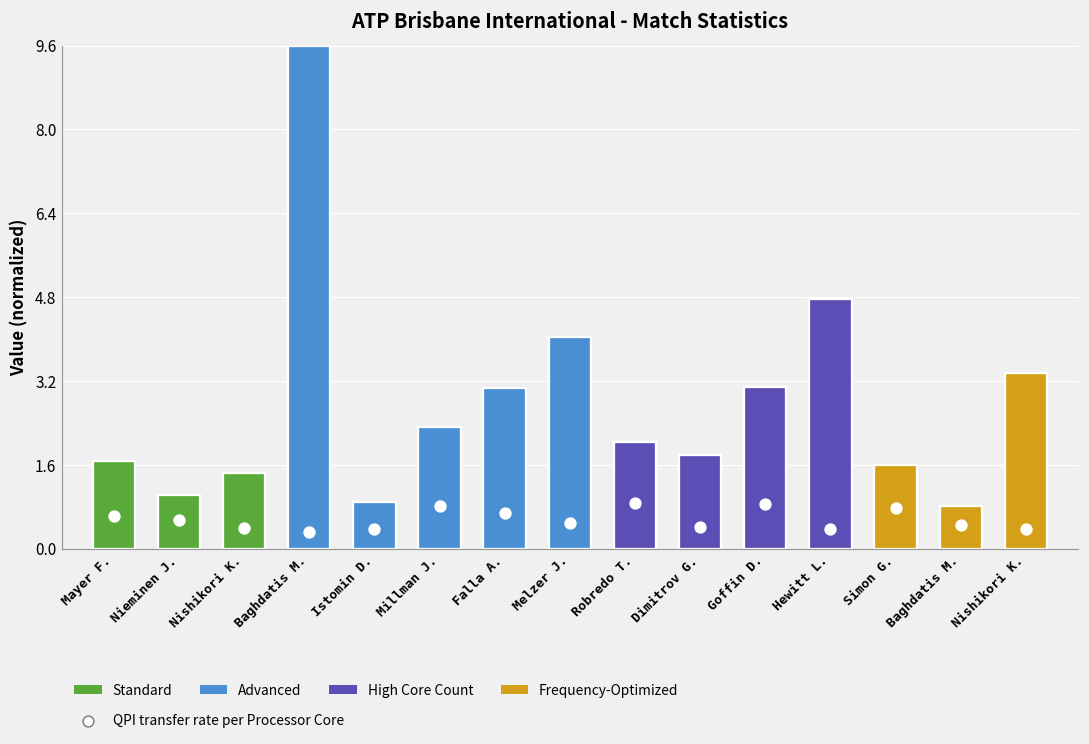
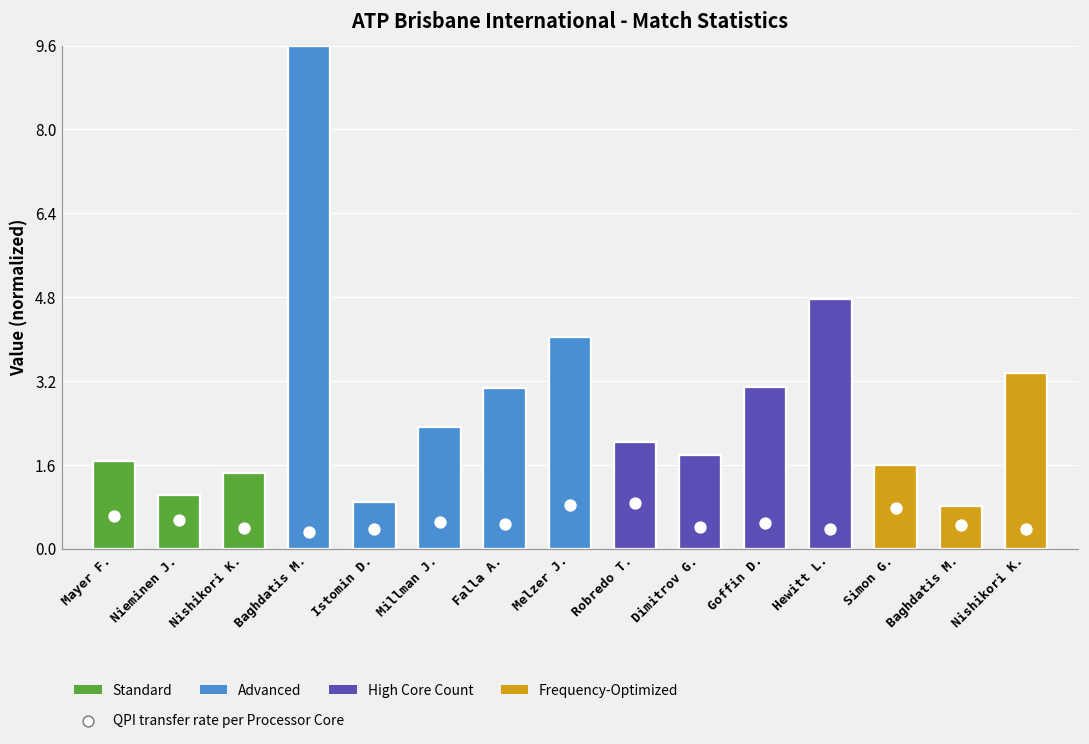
QPI transfer rate per Processor Core, Millman J.: 0.8 -> 0.5
QPI transfer rate per Processor Core, Falla A.: 0.7 -> 0.5
QPI transfer rate per Processor Core, Melzer J.: 0.5 -> 0.8
QPI transfer rate per Processor Core, Goffin D.: 0.8 -> 0.5
